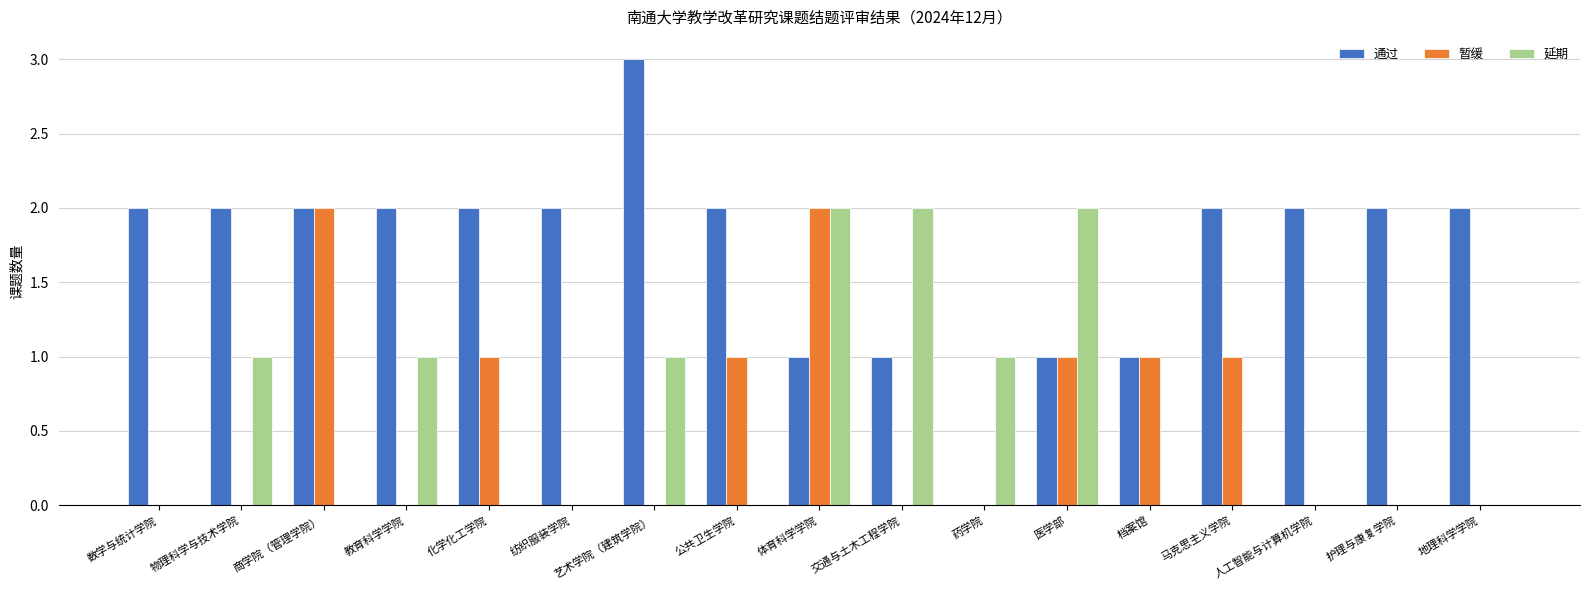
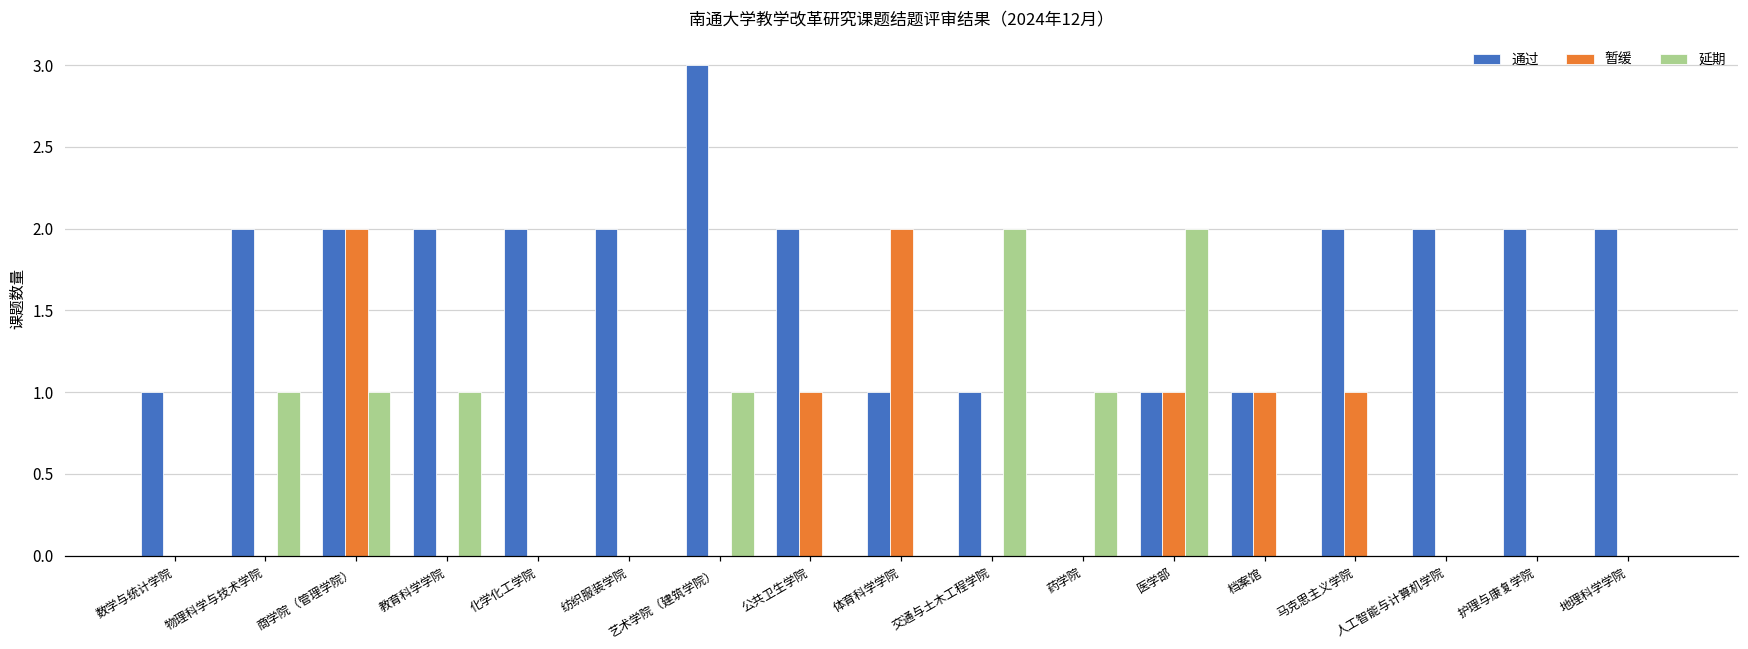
通过, 数学与统计学院: 2 -> 1
延期, 商学院（管理学院）: 0 -> 1
暂缓, 化学化工学院: 1 -> 0
延期, 体育科学学院: 2 -> 0
